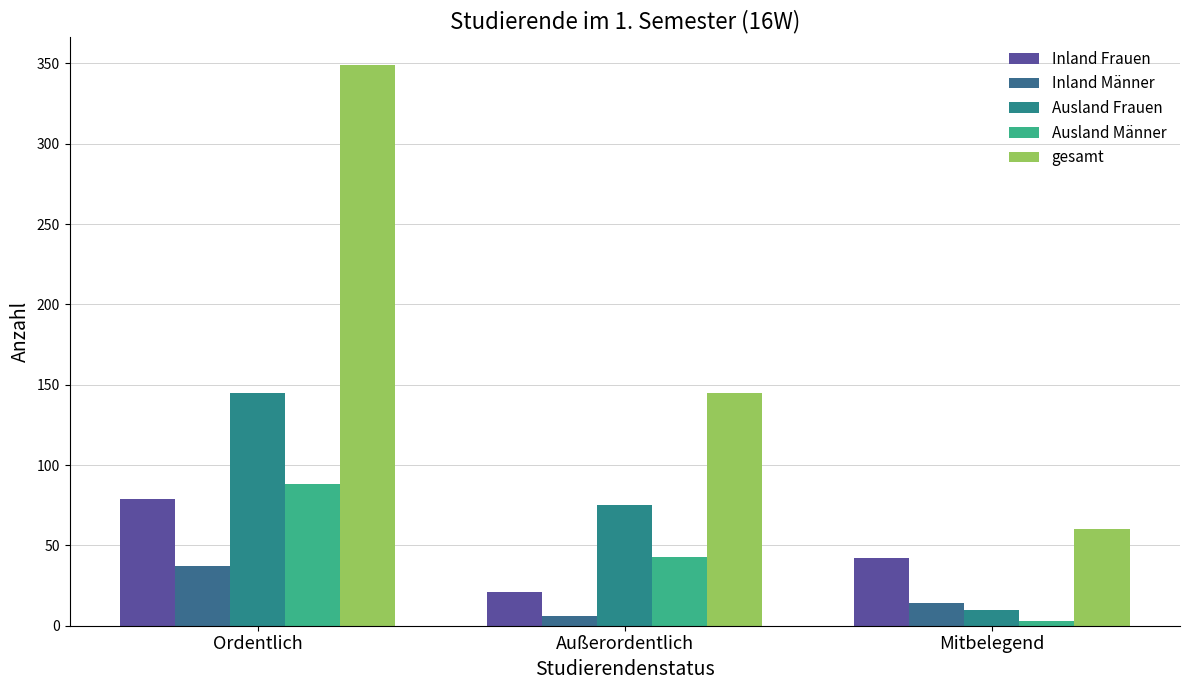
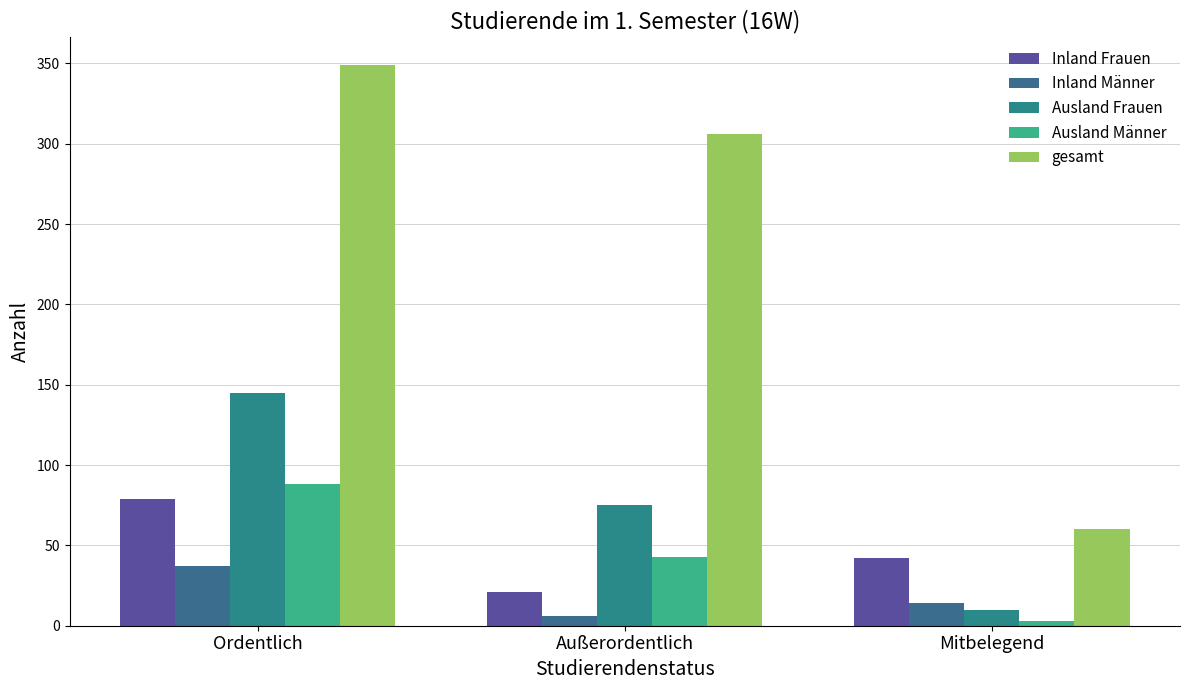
gesamt, Außerordentlich: 145 -> 306
